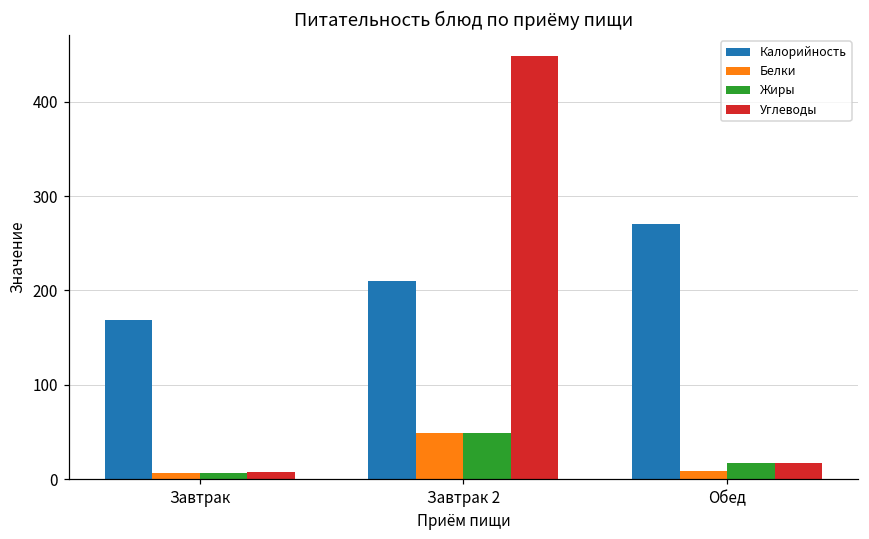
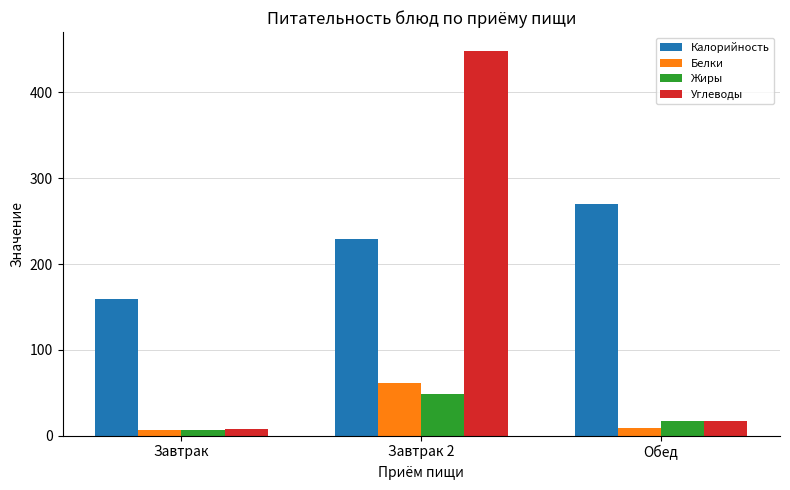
Калорийность, Завтрак: 170 -> 160
Калорийность, Завтрак 2: 210 -> 230
Белки, Завтрак 2: 50 -> 60
